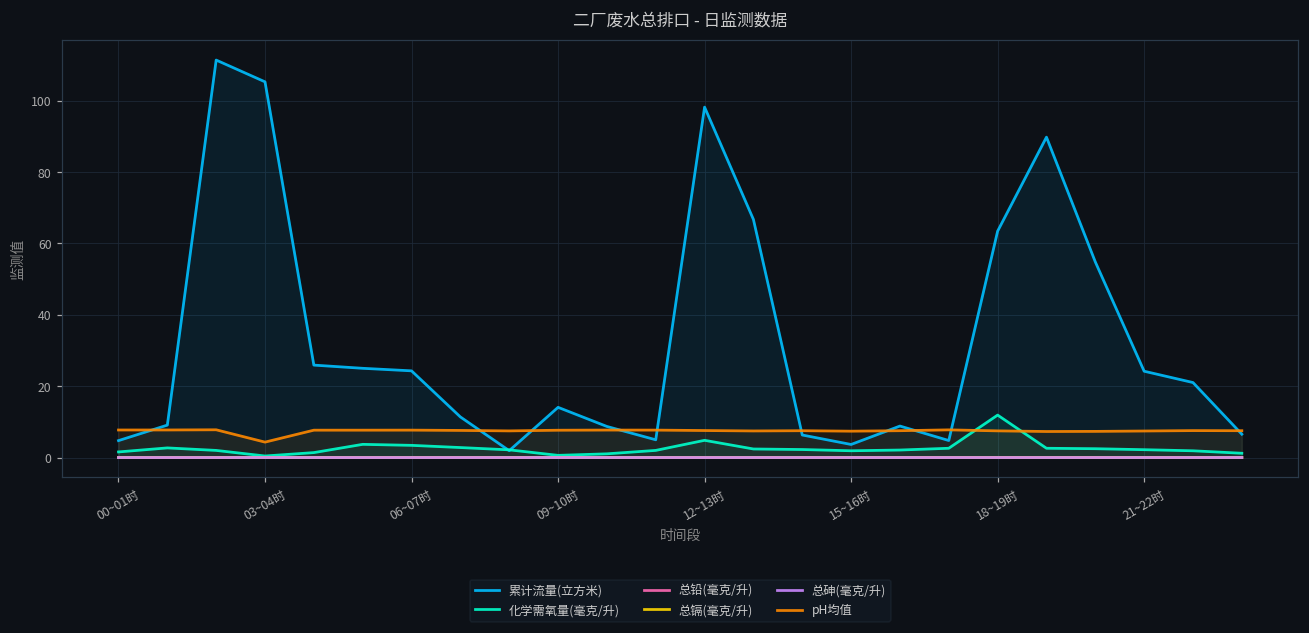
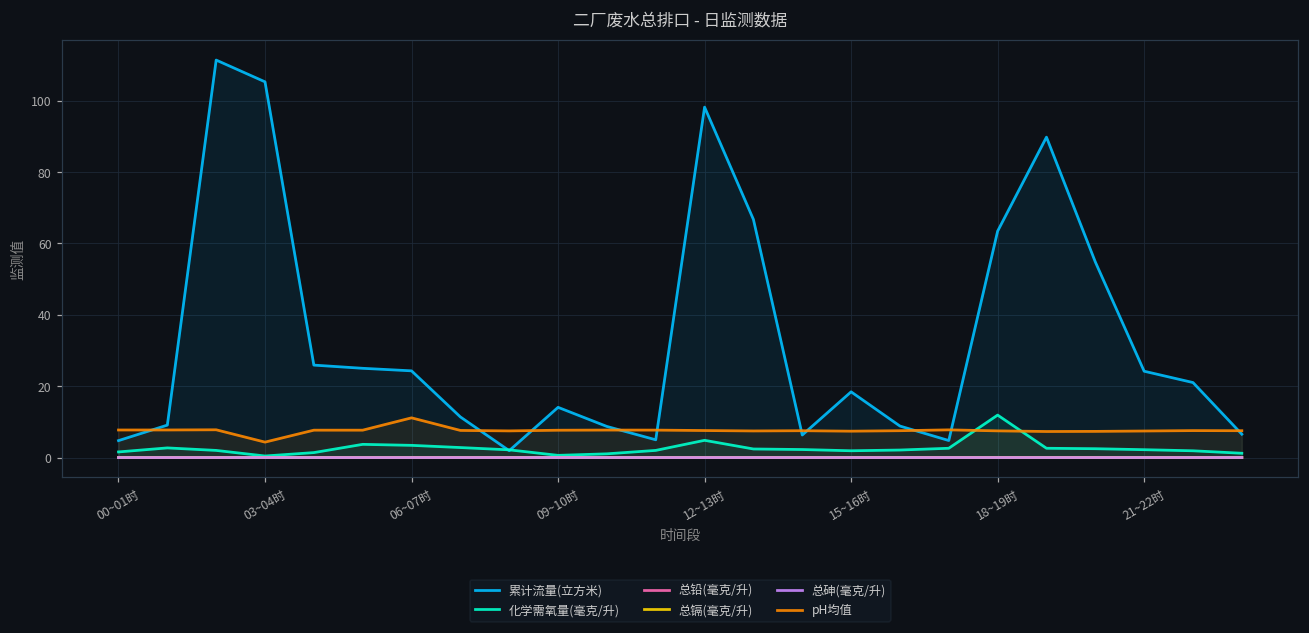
pH均值, 06~07时: 8 -> 11
累计流量(立方米), 15~16时: 4 -> 18
